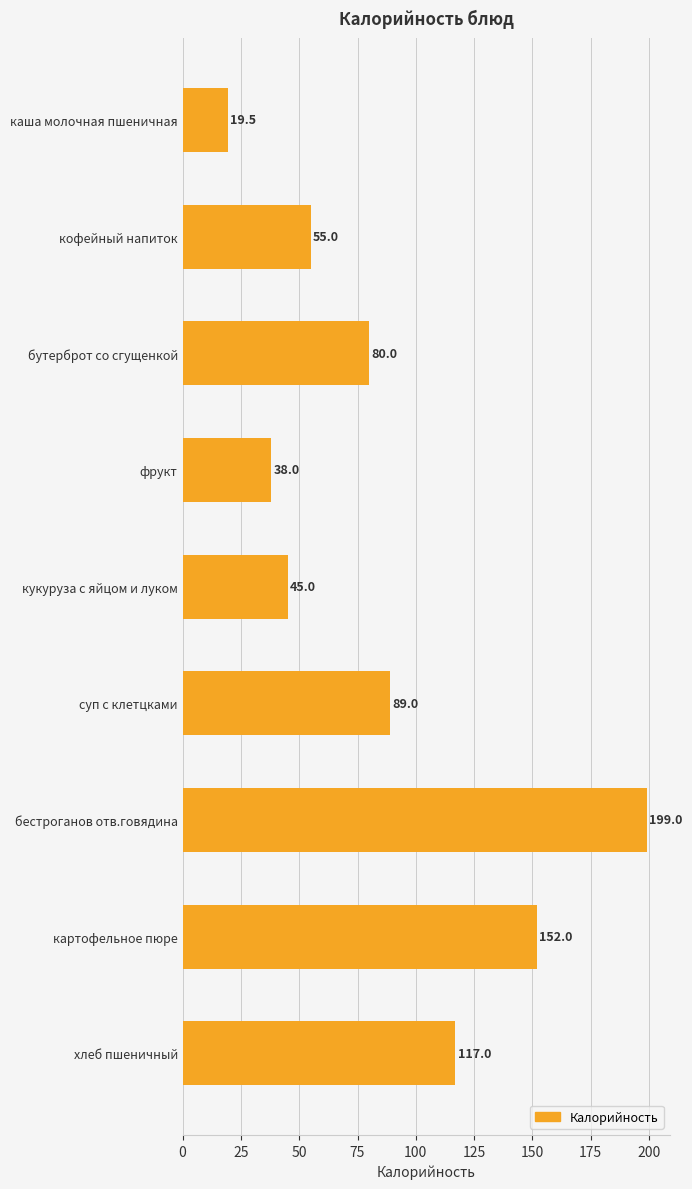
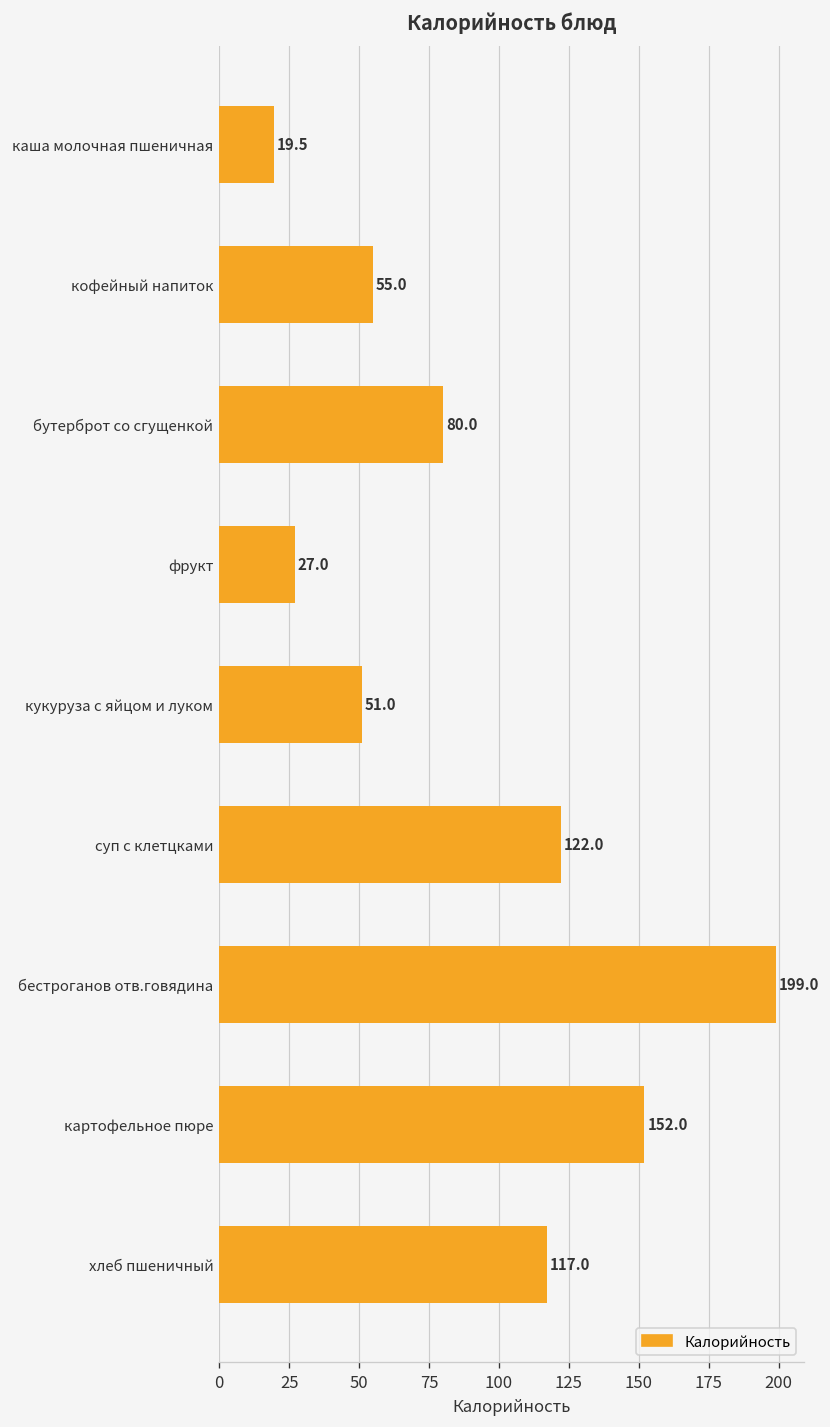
фрукт: 38.0 -> 27.0
кукуруза с яйцом и луком: 45.0 -> 51.0
суп с клетцками: 89.0 -> 122.0
